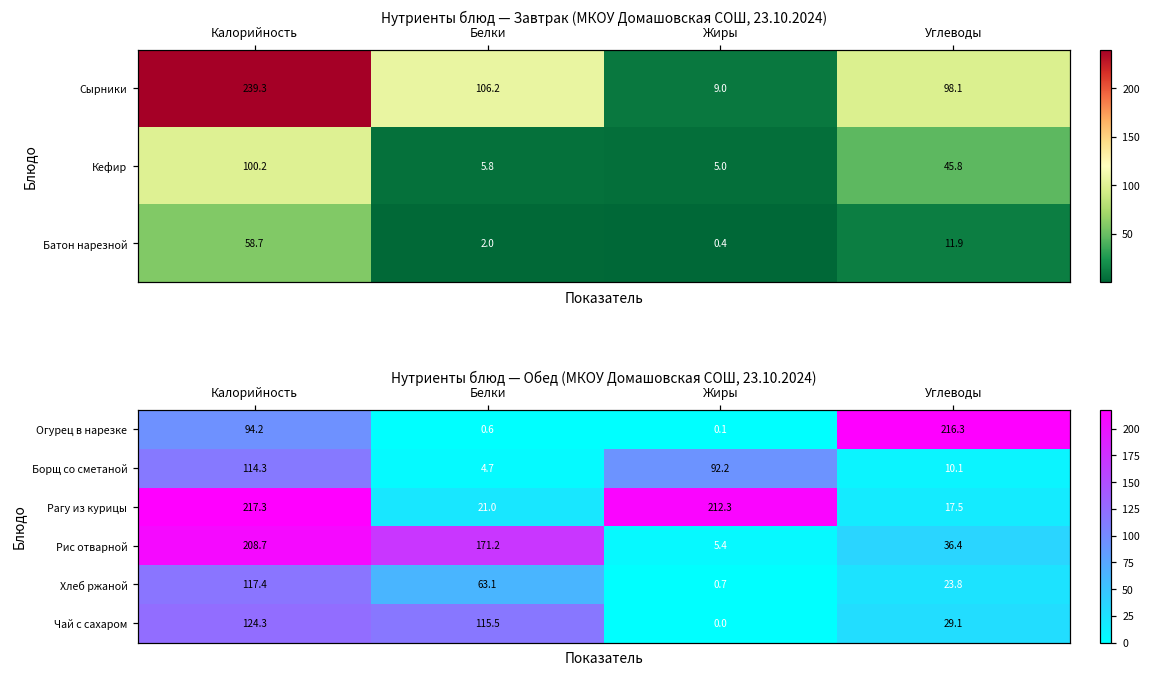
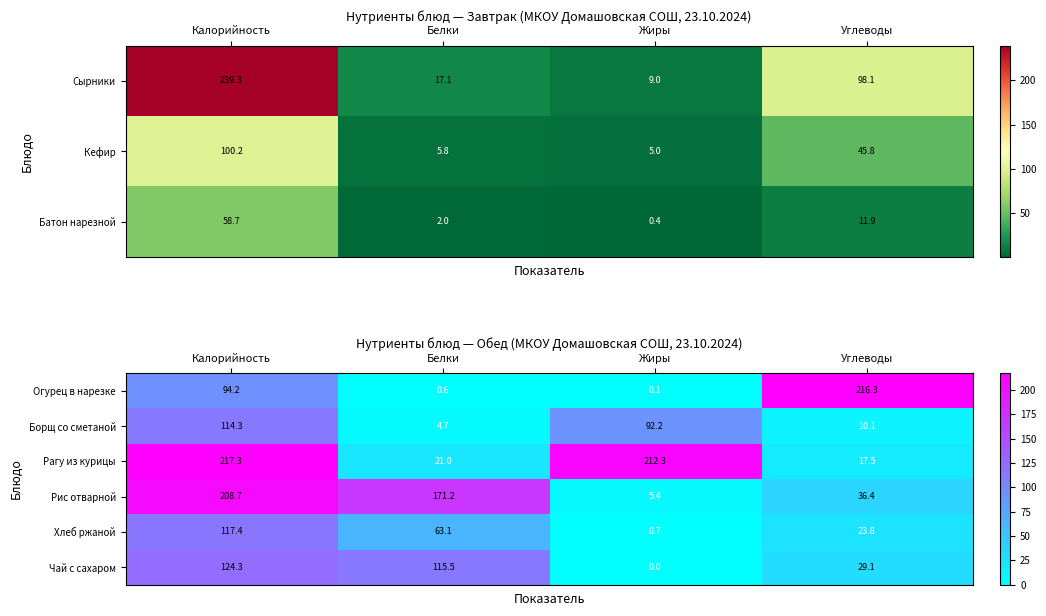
Нутриенты блюд — Завтрак (МКОУ Домашовская СОШ, 23.10.2024), Сырники, Белки: 106.2 -> 17.1
